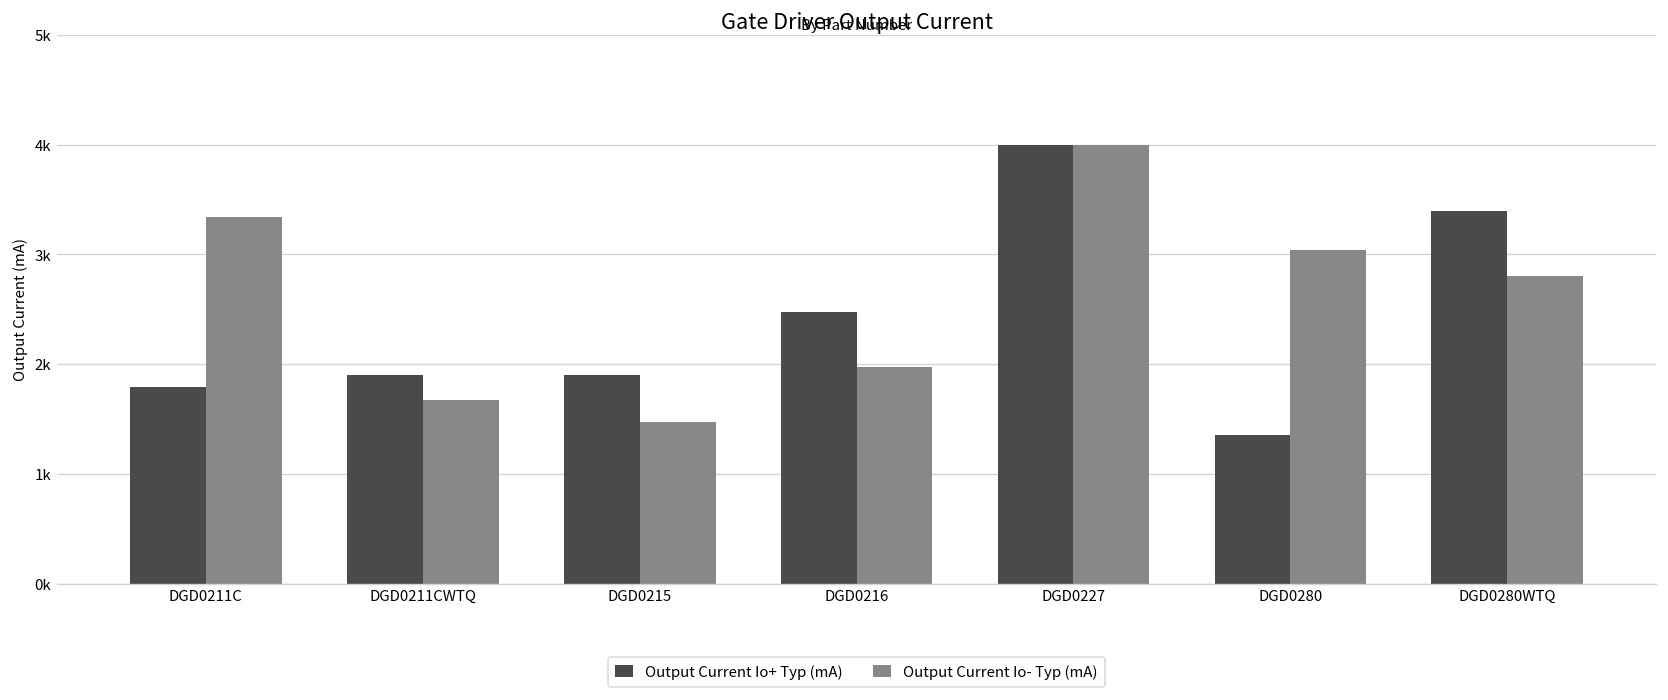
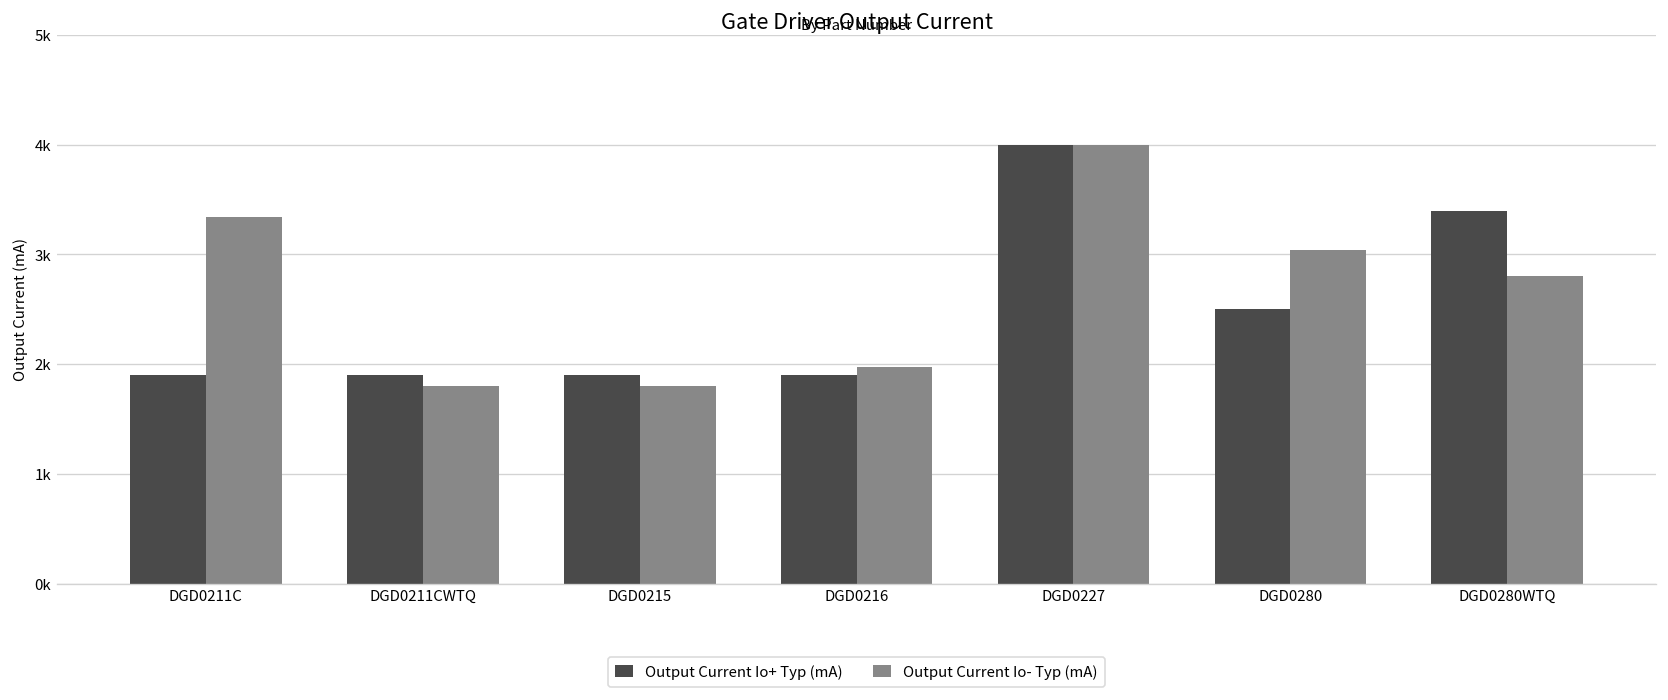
Output Current Io+ Typ (mA), DGD0211C: 1800 -> 1900
Output Current Io- Typ (mA), DGD0211CWTQ: 1700 -> 1800
Output Current Io- Typ (mA), DGD0215: 1500 -> 1800
Output Current Io+ Typ (mA), DGD0216: 2500 -> 1900
Output Current Io+ Typ (mA), DGD0280: 1400 -> 2500
